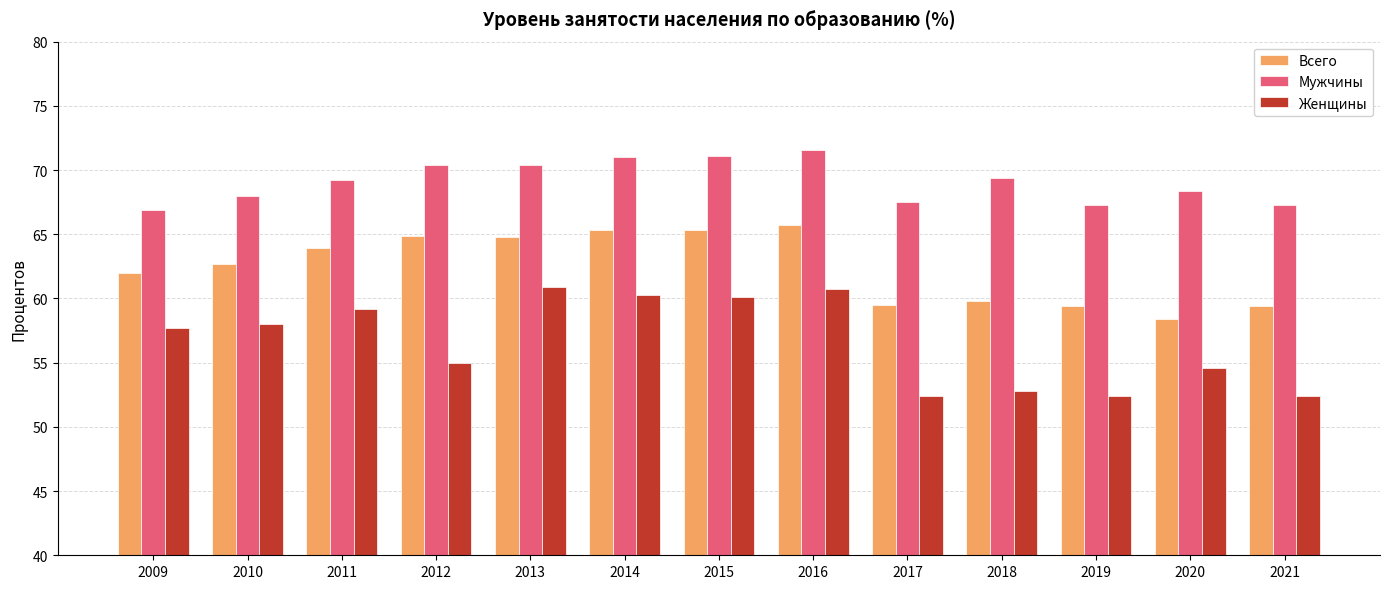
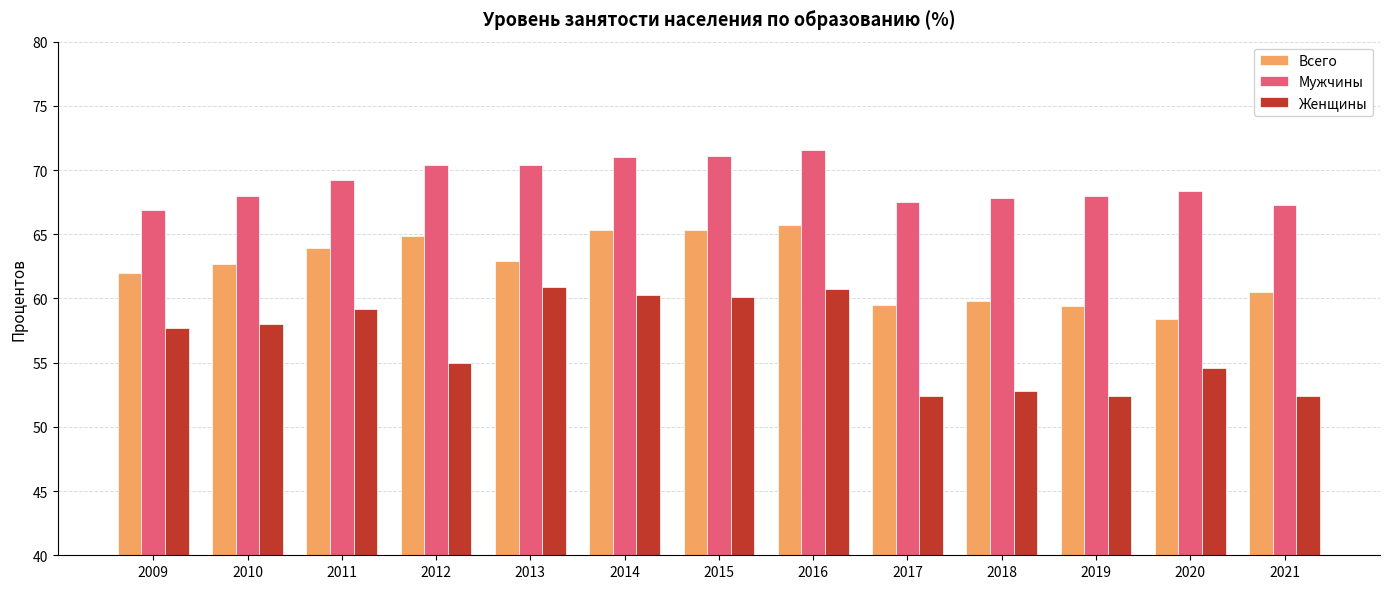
Всего, 2013: 64.8 -> 62.9
Мужчины, 2018: 69.4 -> 67.8
Мужчины, 2019: 67.3 -> 68.0
Всего, 2021: 59.4 -> 60.5
